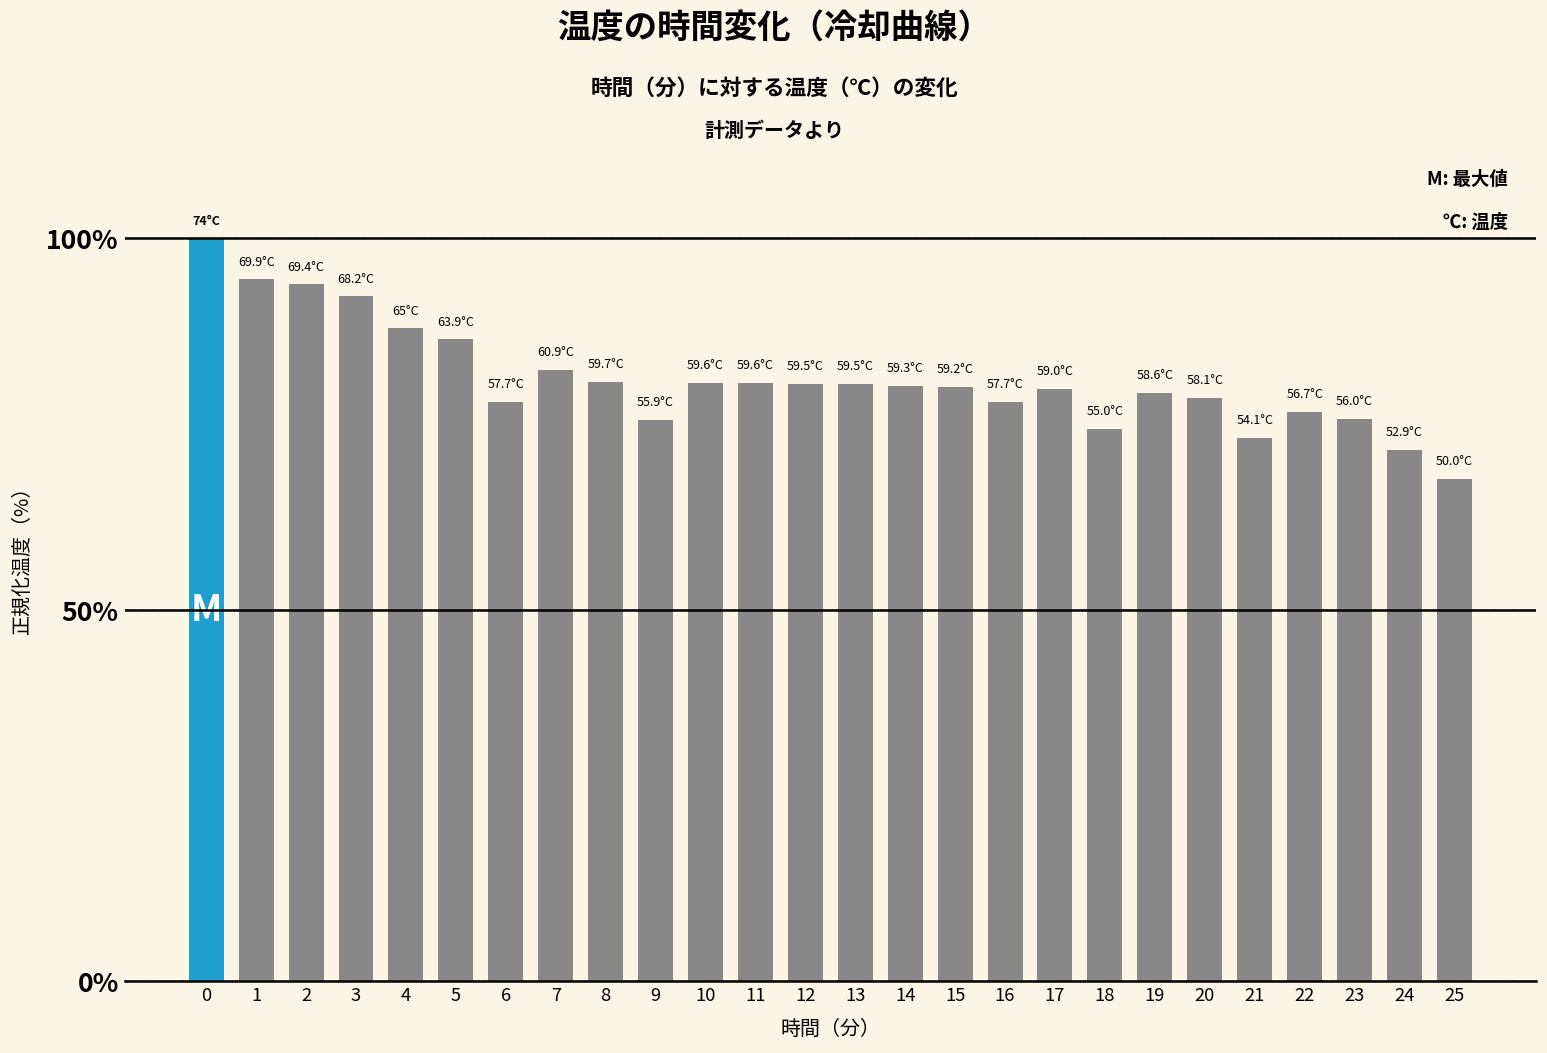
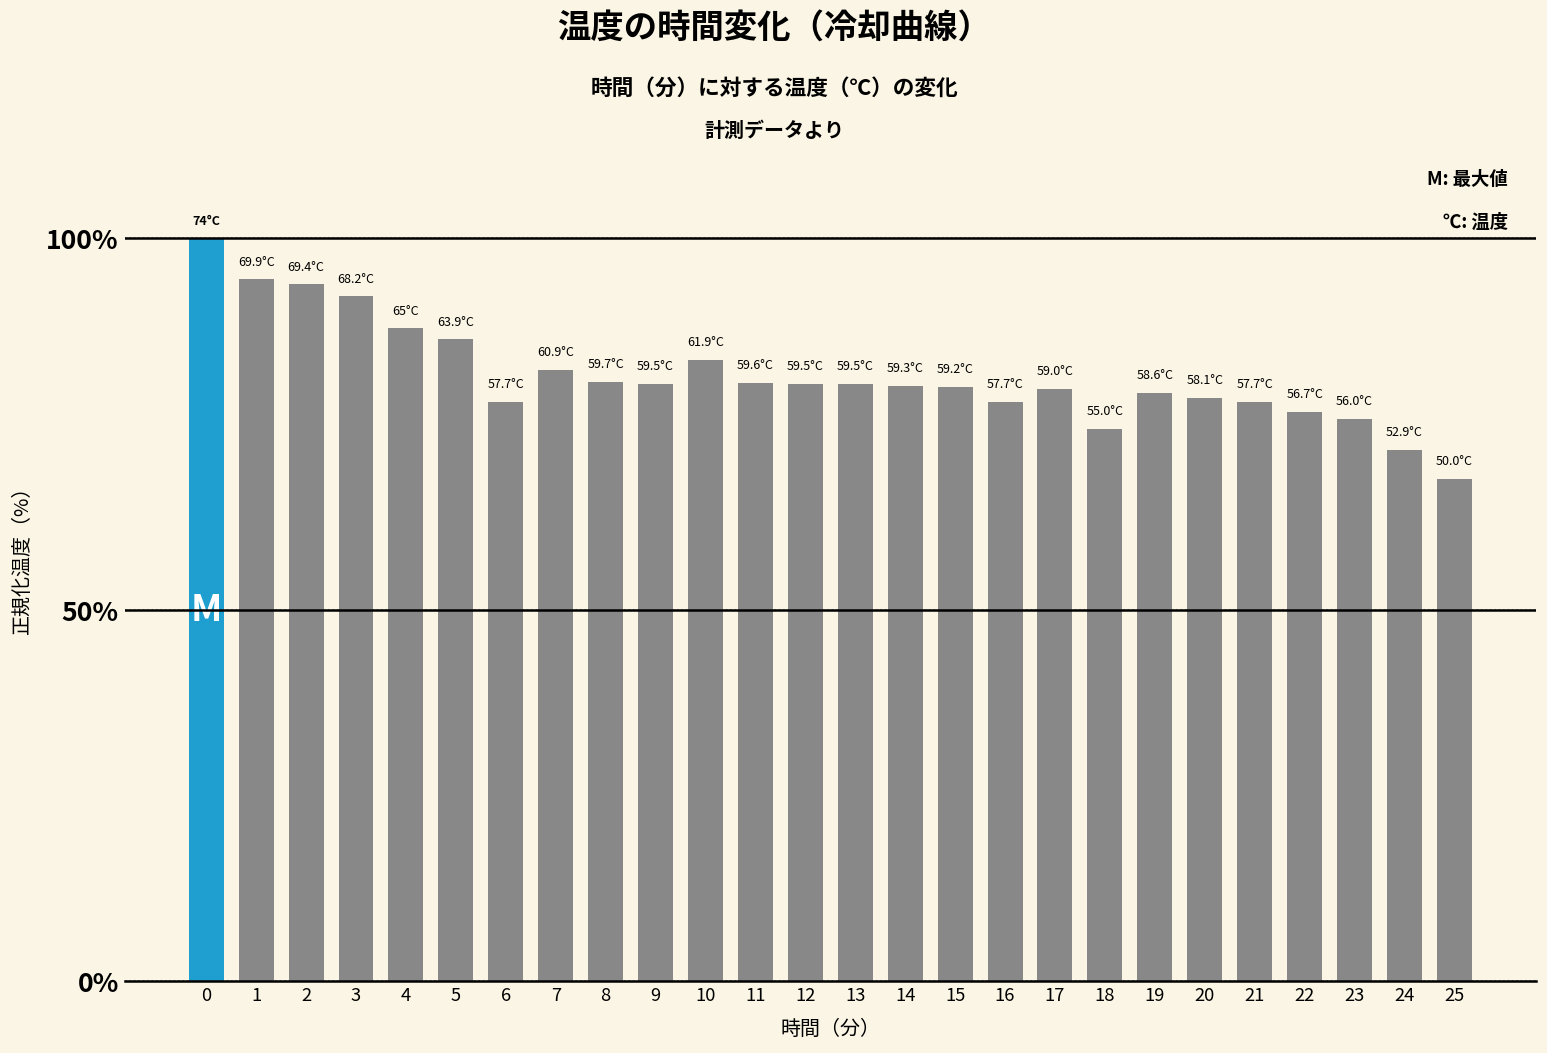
9: 55.9°C -> 59.5°C
10: 59.6°C -> 61.9°C
21: 54.1°C -> 57.7°C
